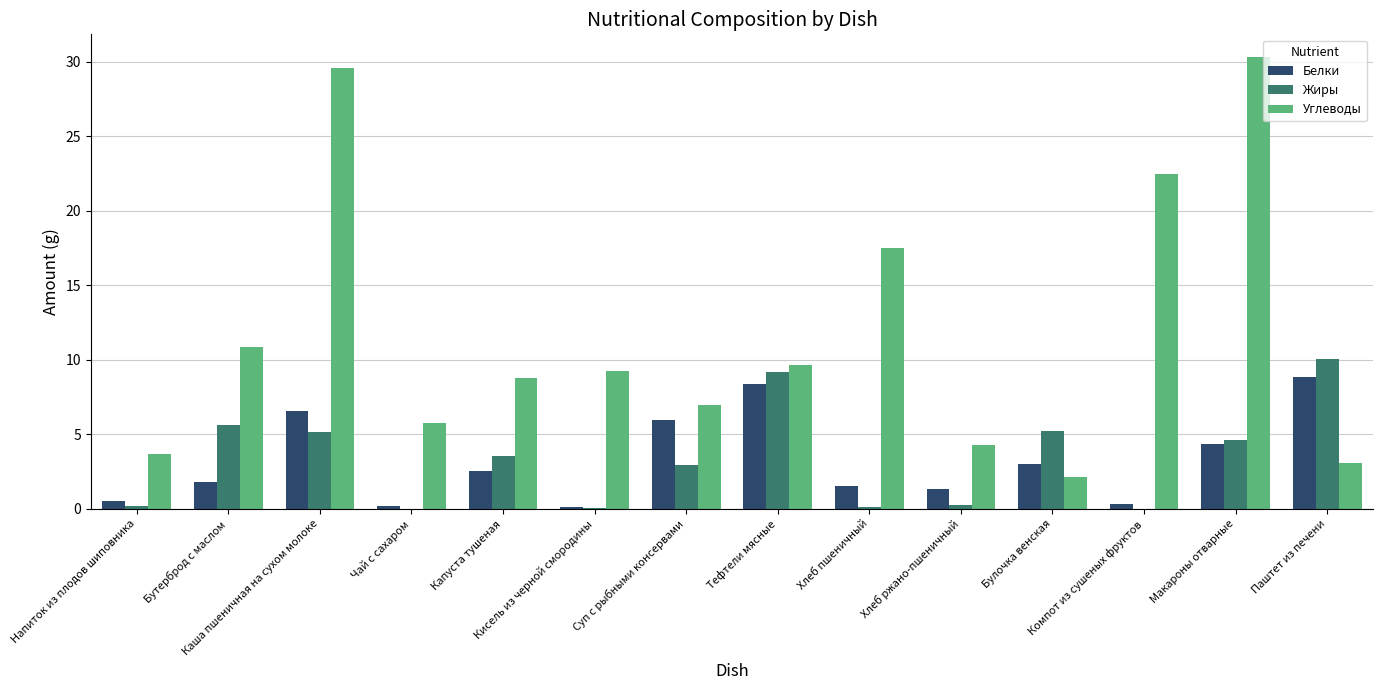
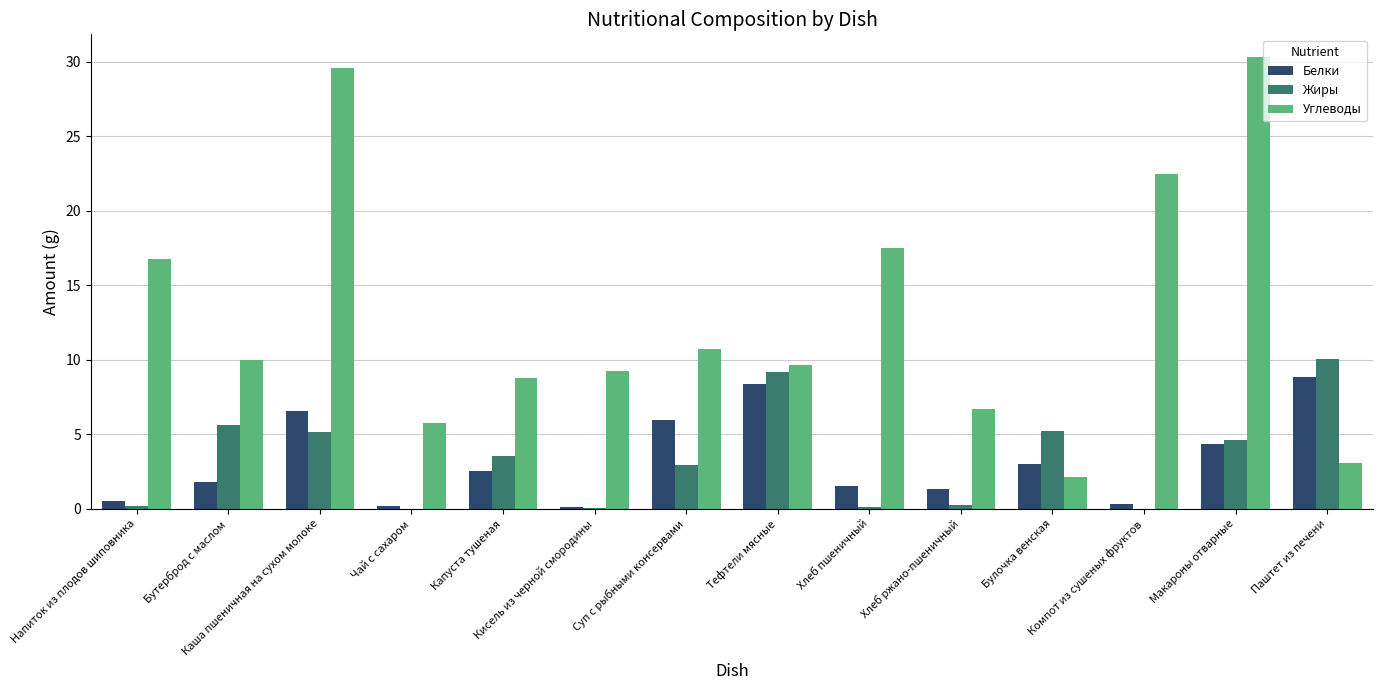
Углеводы, Напиток из плодов шиповника: 3.7 -> 16.8
Углеводы, Бутерброд с маслом: 10.9 -> 10.0
Углеводы, Суп с рыбными консервами: 6.9 -> 10.7
Углеводы, Хлеб ржано-пшеничный: 4.3 -> 6.7
